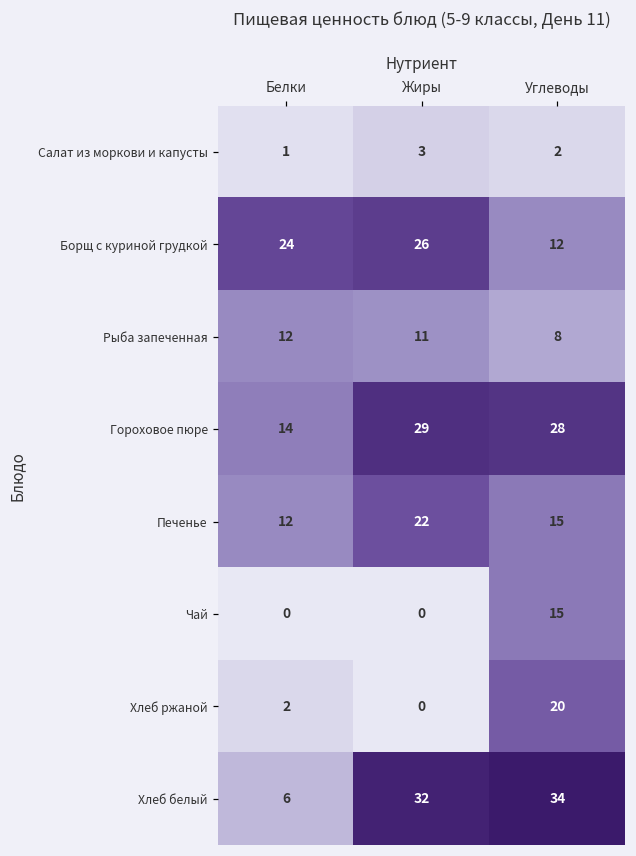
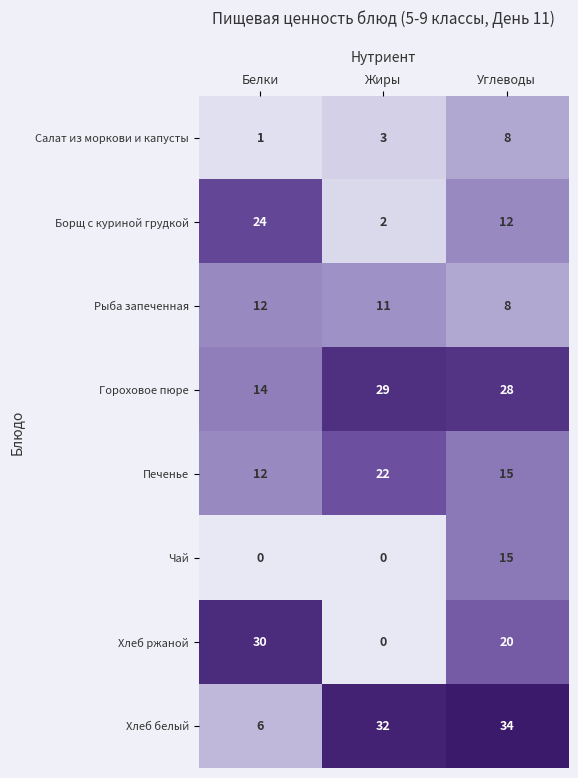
Салат из моркови и капусты, Углеводы: 2 -> 8
Борщ с куриной грудкой, Жиры: 26 -> 2
Хлеб ржаной, Белки: 2 -> 30
